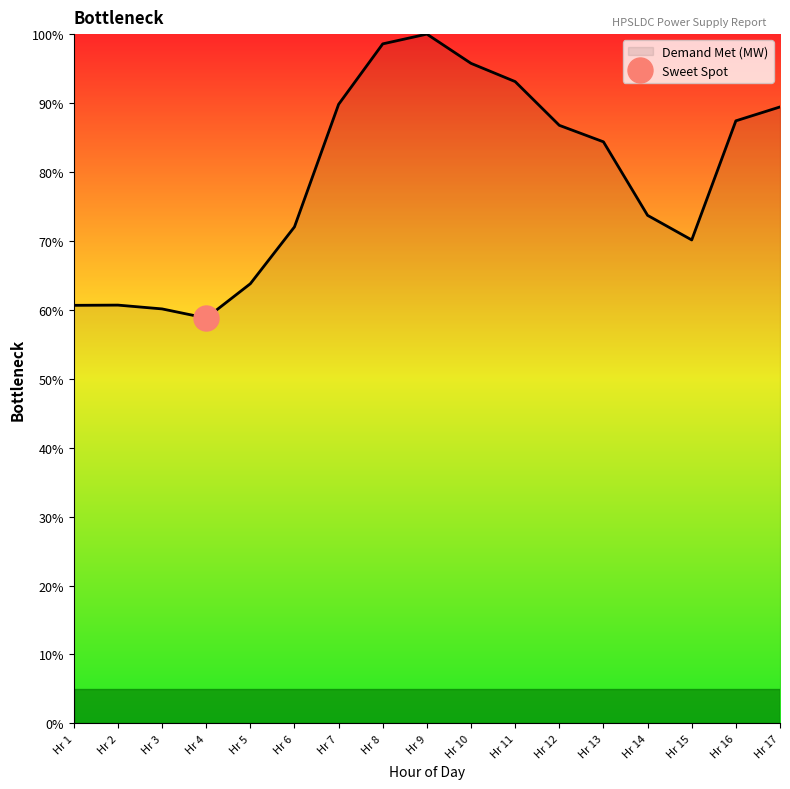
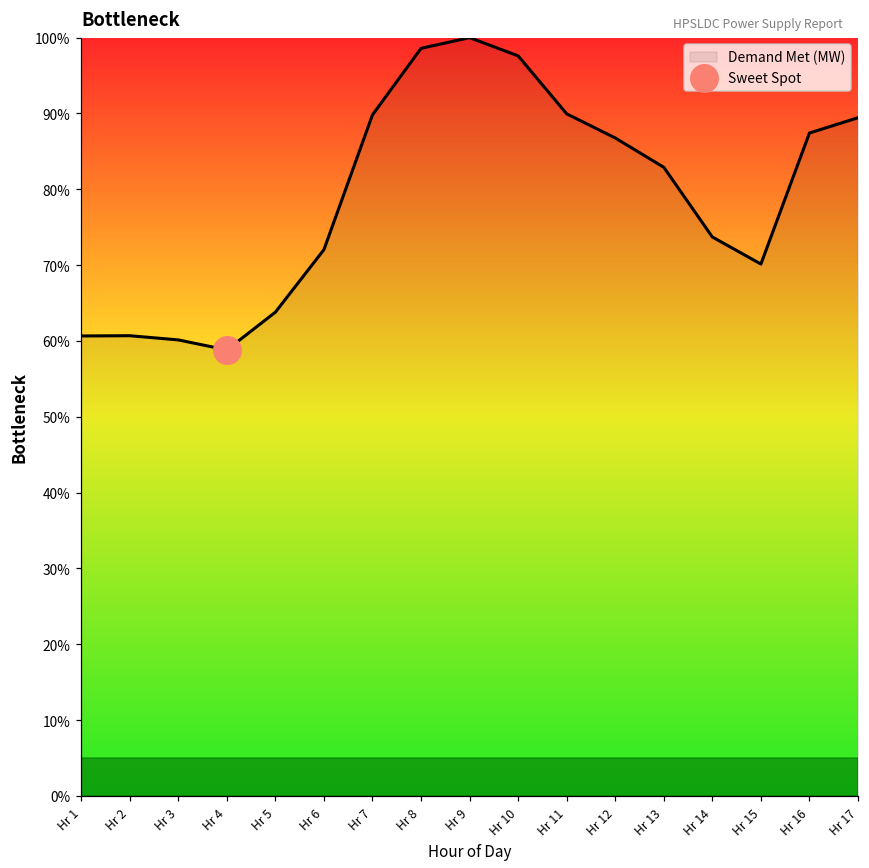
Demand Met (MW), Hr 10: 96% -> 98%
Demand Met (MW), Hr 11: 93% -> 90%
Demand Met (MW), Hr 13: 84% -> 83%
